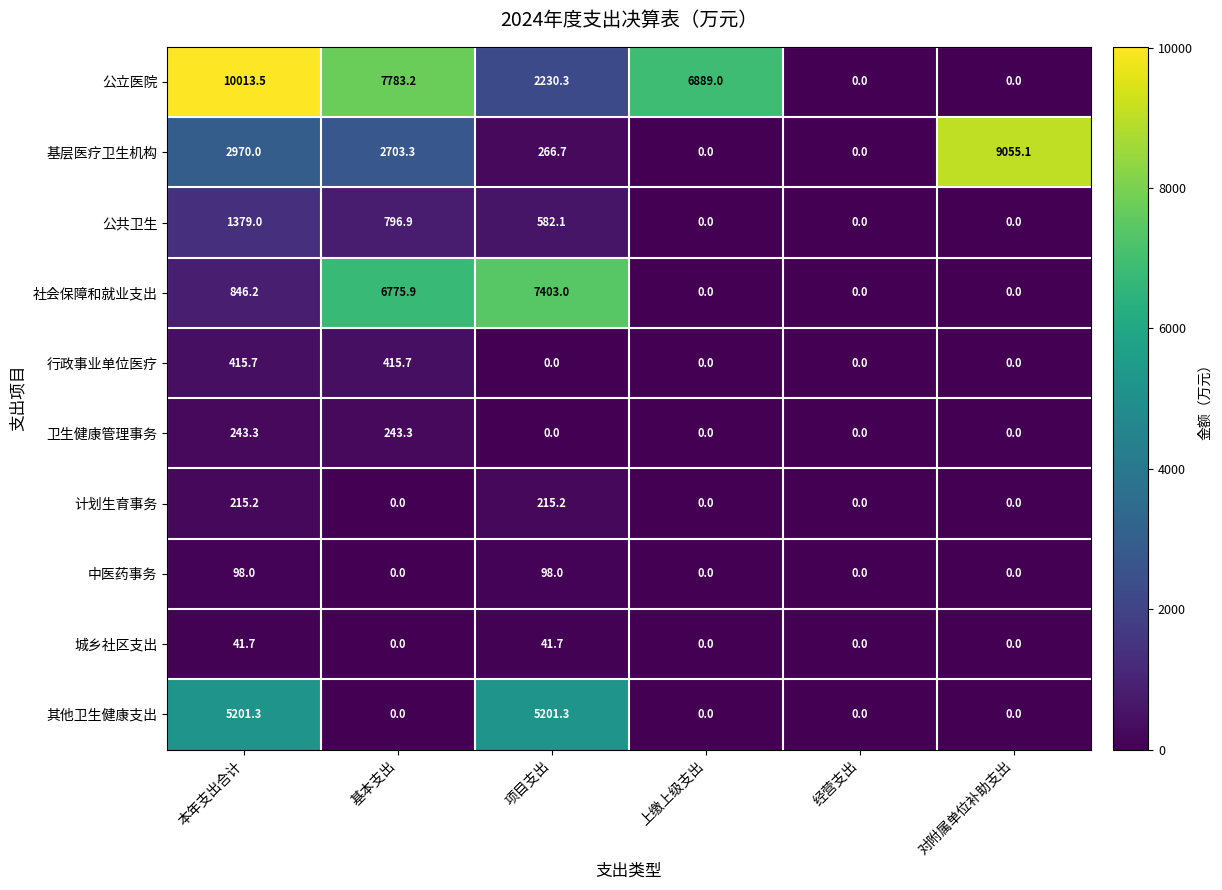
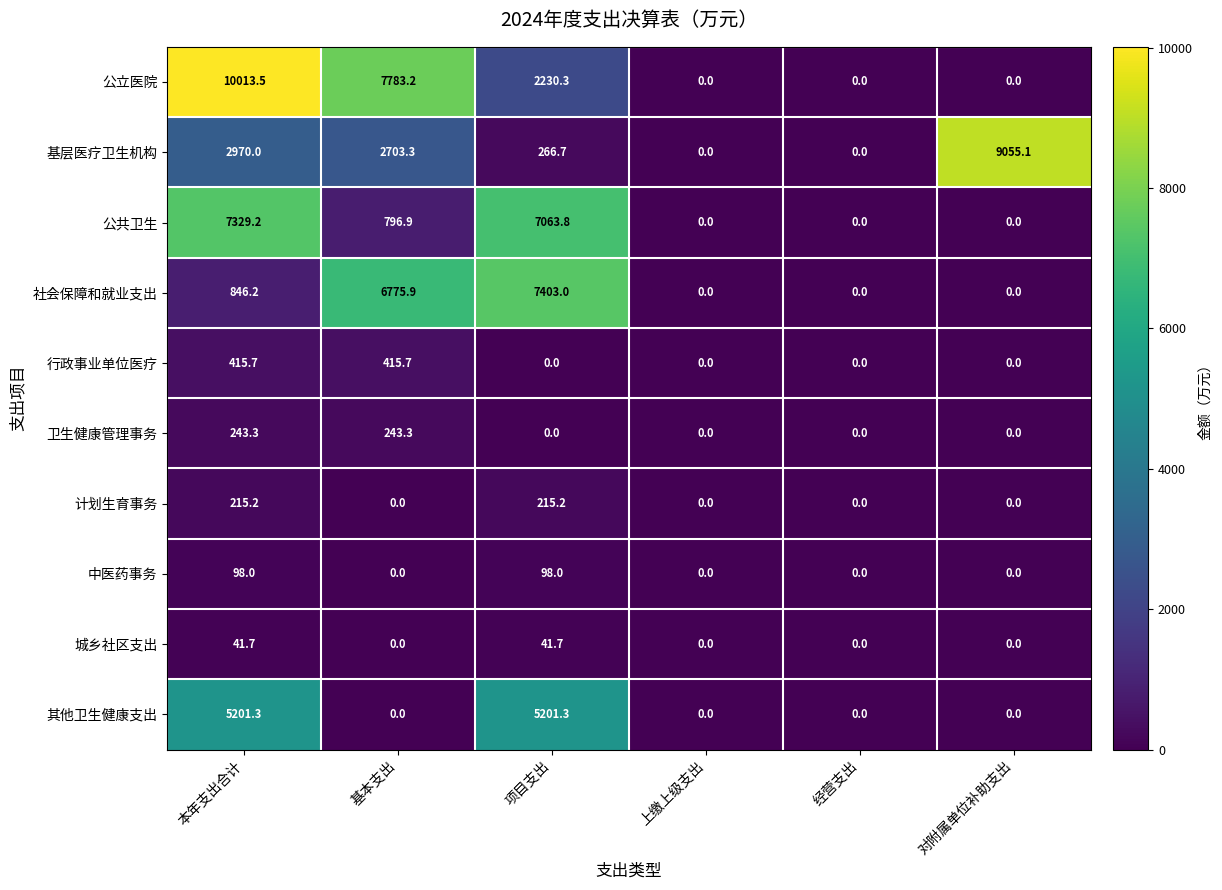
公立医院, 上缴上级支出: 6889.0 -> 0.0
公共卫生, 本年支出合计: 1379.0 -> 7329.2
公共卫生, 项目支出: 582.1 -> 7063.8
